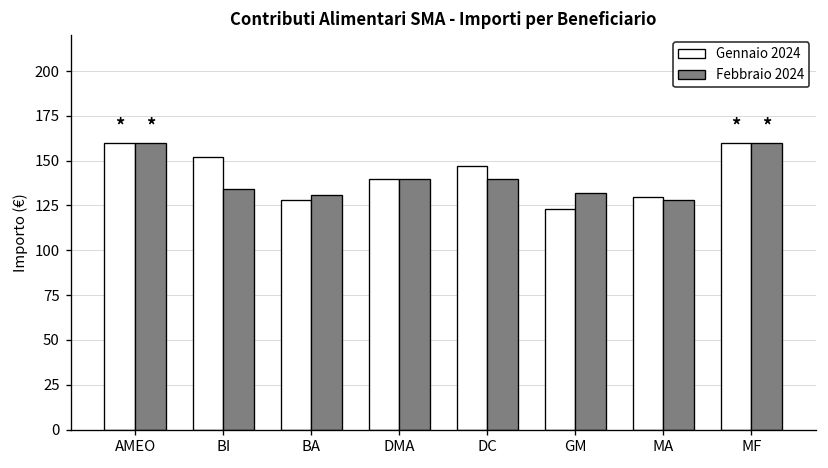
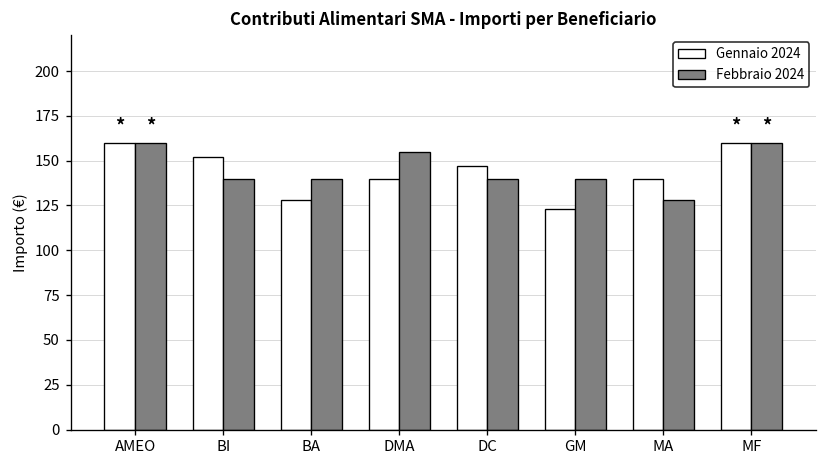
Febbraio 2024, BI: 134 -> 140
Febbraio 2024, BA: 131 -> 140
Febbraio 2024, DMA: 140 -> 155
Febbraio 2024, GM: 132 -> 140
Gennaio 2024, MA: 130 -> 140
